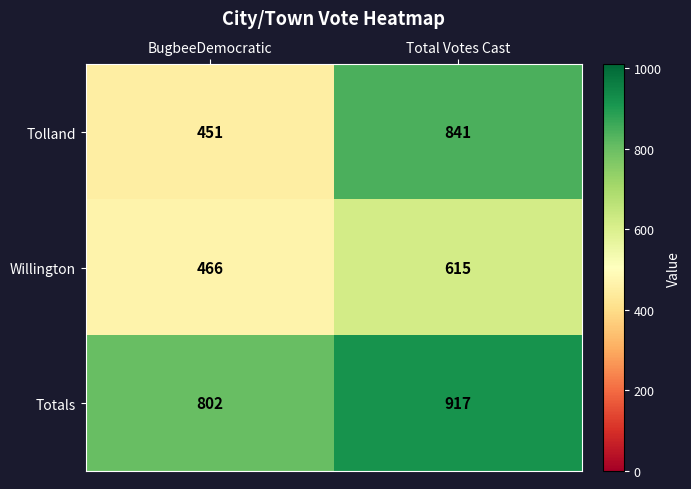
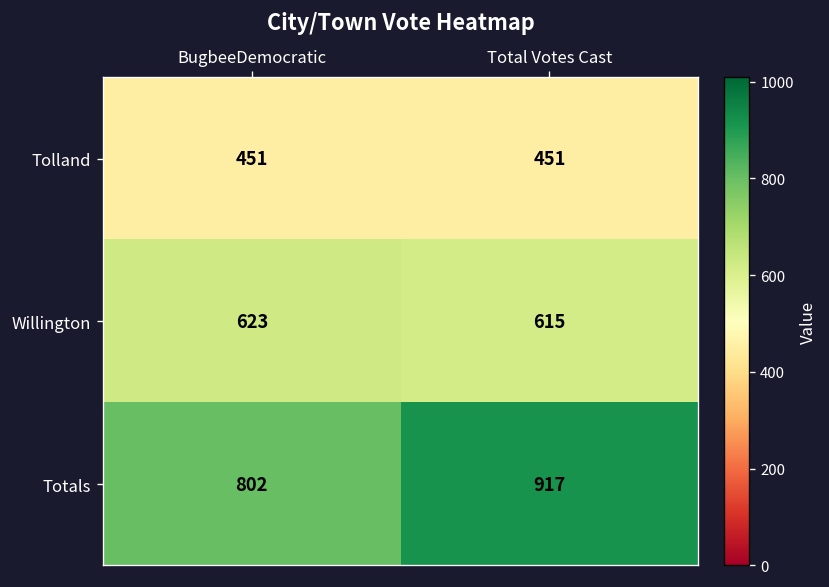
Tolland, Total Votes Cast: 841 -> 451
Willington, BugbeeDemocratic: 466 -> 623
